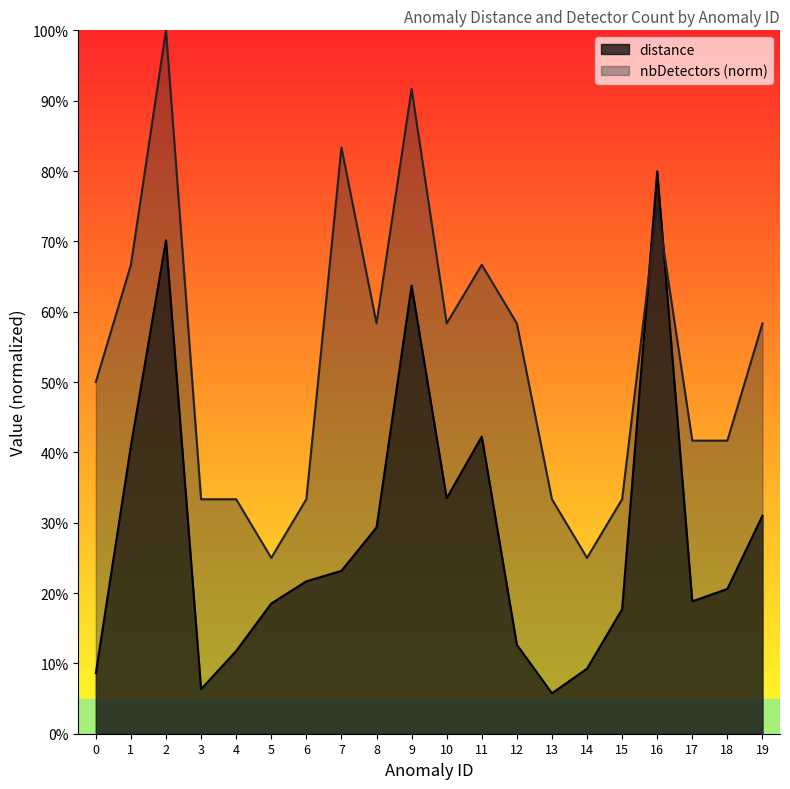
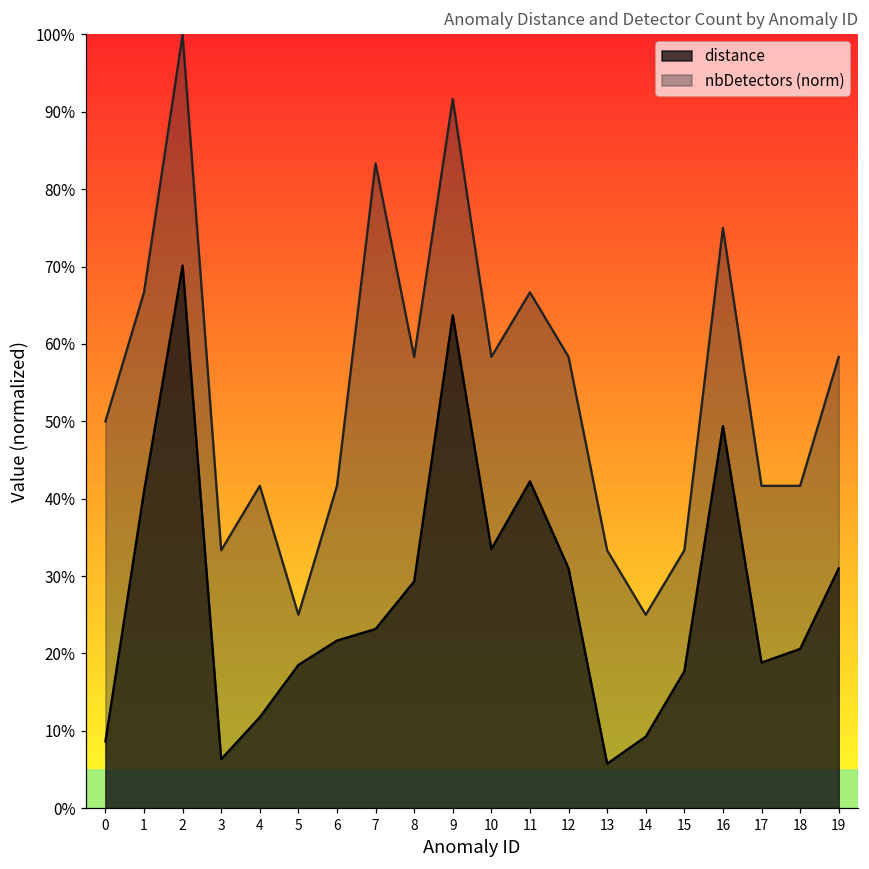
nbDetectors (norm), 4: 33% -> 42%
nbDetectors (norm), 6: 33% -> 42%
distance, 12: 13% -> 31%
distance, 16: 80% -> 49%
